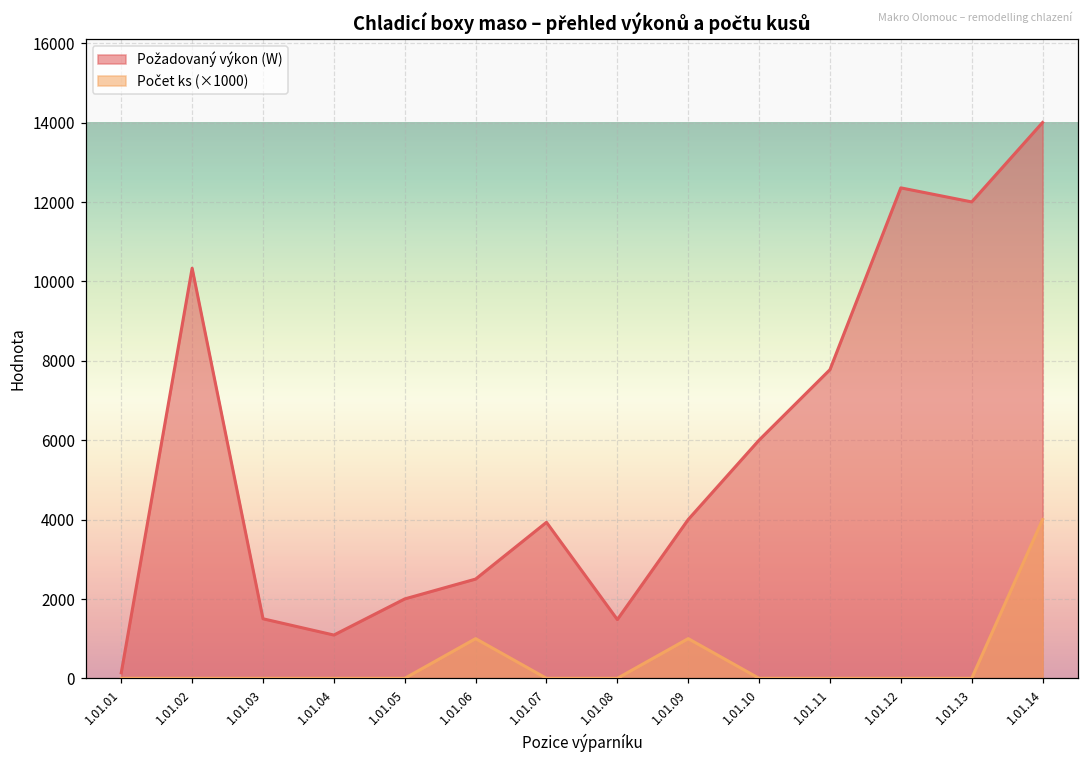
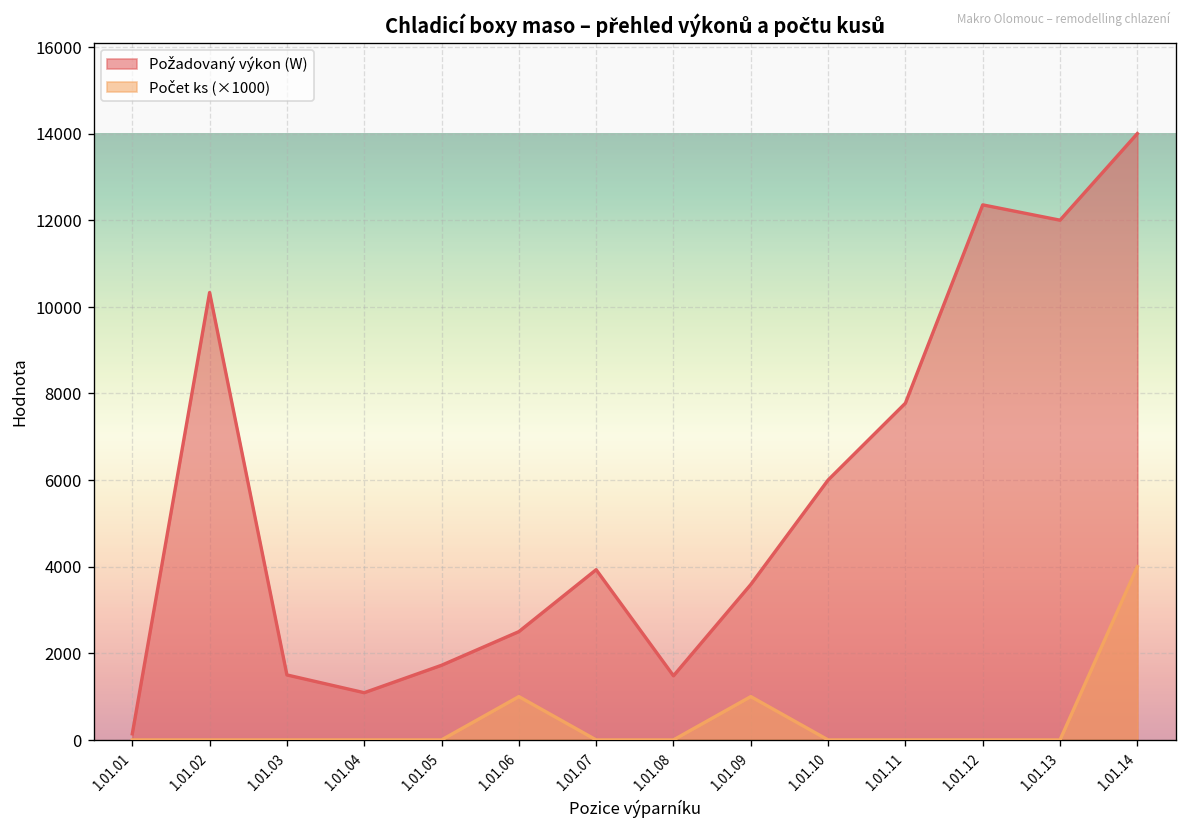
Požadovaný výkon (W), 1.01.05: 2000 -> 1700
Požadovaný výkon (W), 1.01.09: 4000 -> 3600
